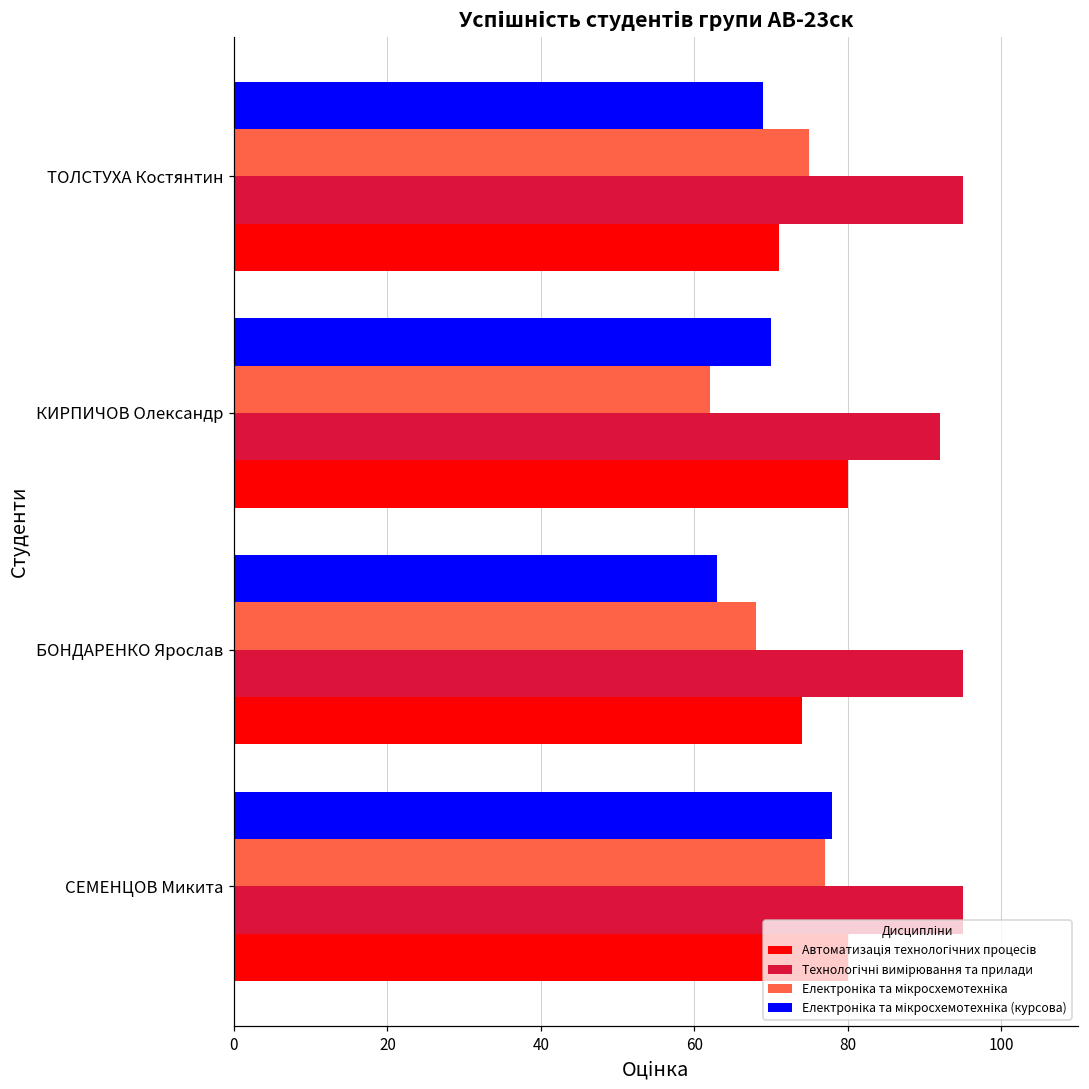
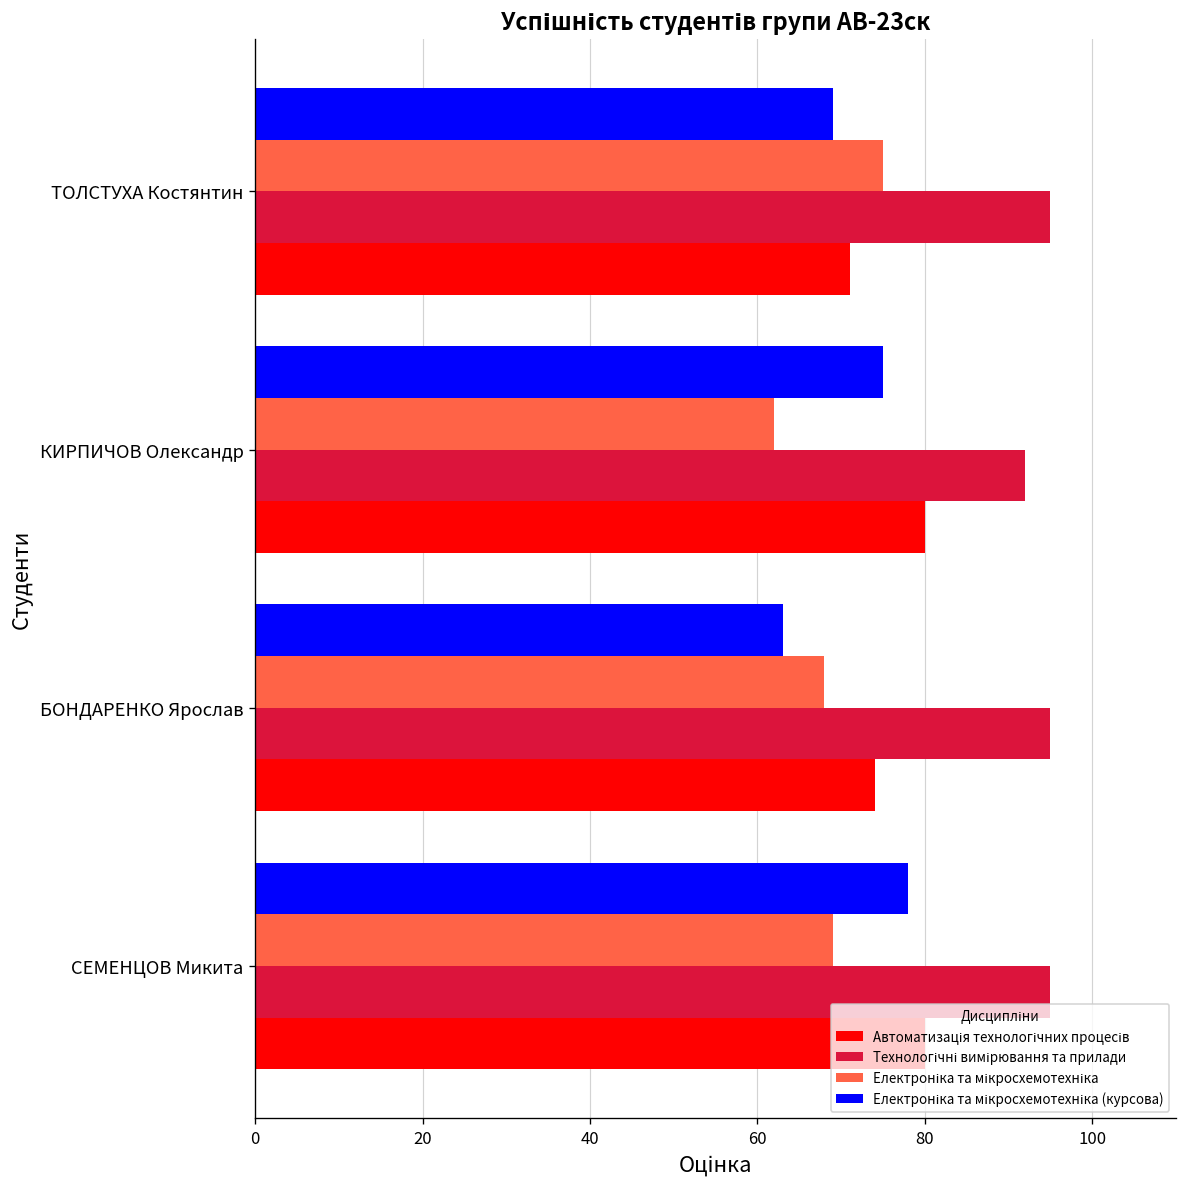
Електроніка та мікросхемотехніка (курсова), КИРПИЧОВ Олександр: 70 -> 75
Електроніка та мікросхемотехніка, СЕМЕНЦОВ Микита: 77 -> 69
